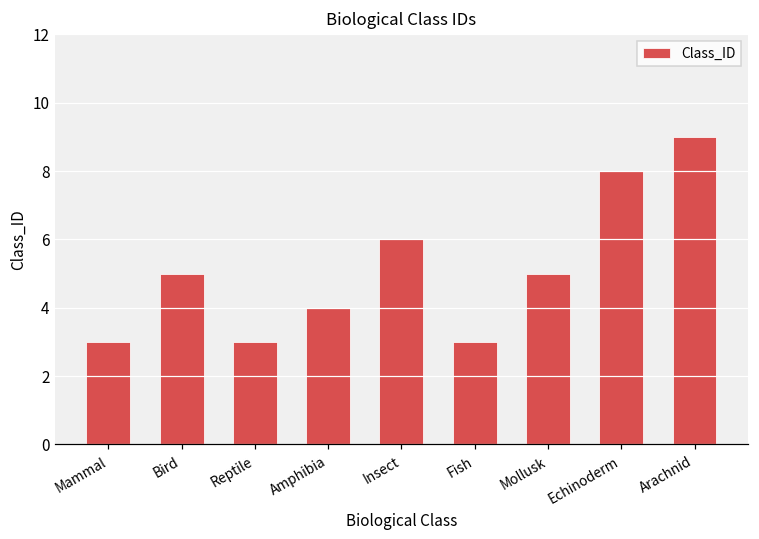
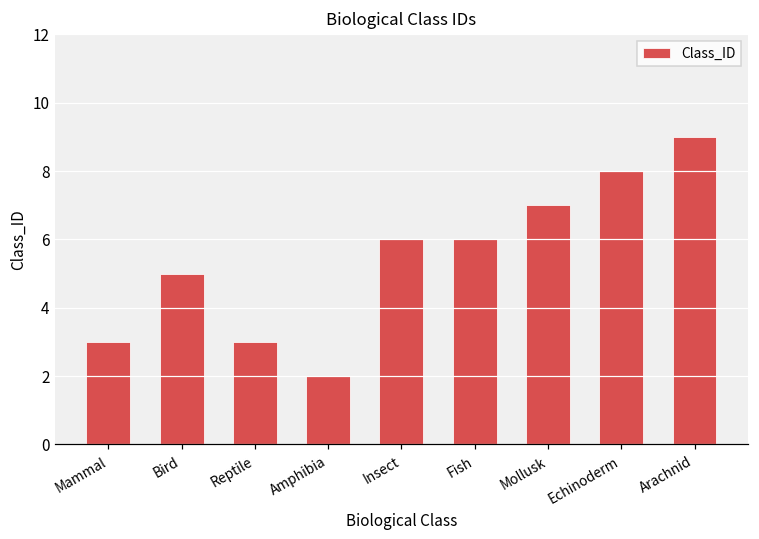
Amphibia: 4 -> 2
Fish: 3 -> 6
Mollusk: 5 -> 7
